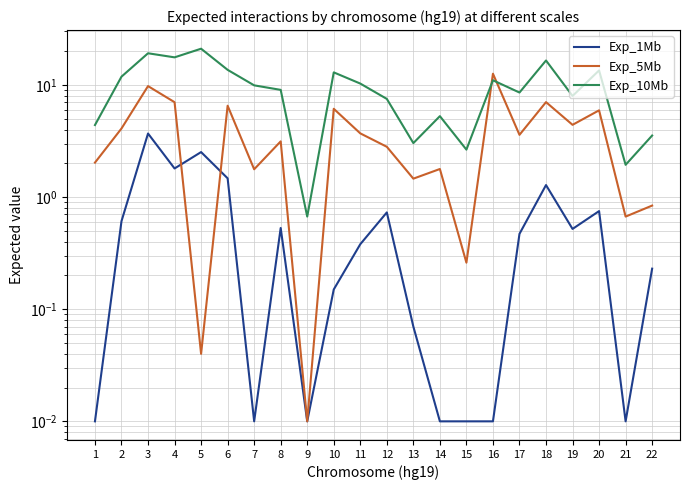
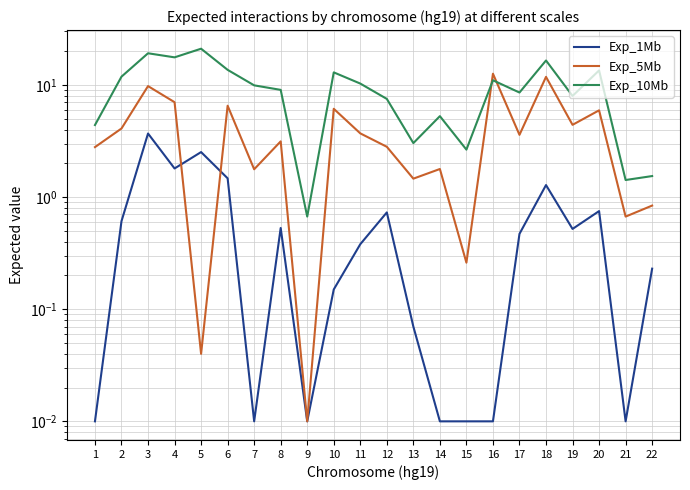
Exp_5Mb, 1: 2.0 -> 2.8
Exp_5Mb, 18: 7 -> 12
Exp_10Mb, 21: 1.9 -> 1.4
Exp_10Mb, 22: 3.5 -> 1.5
